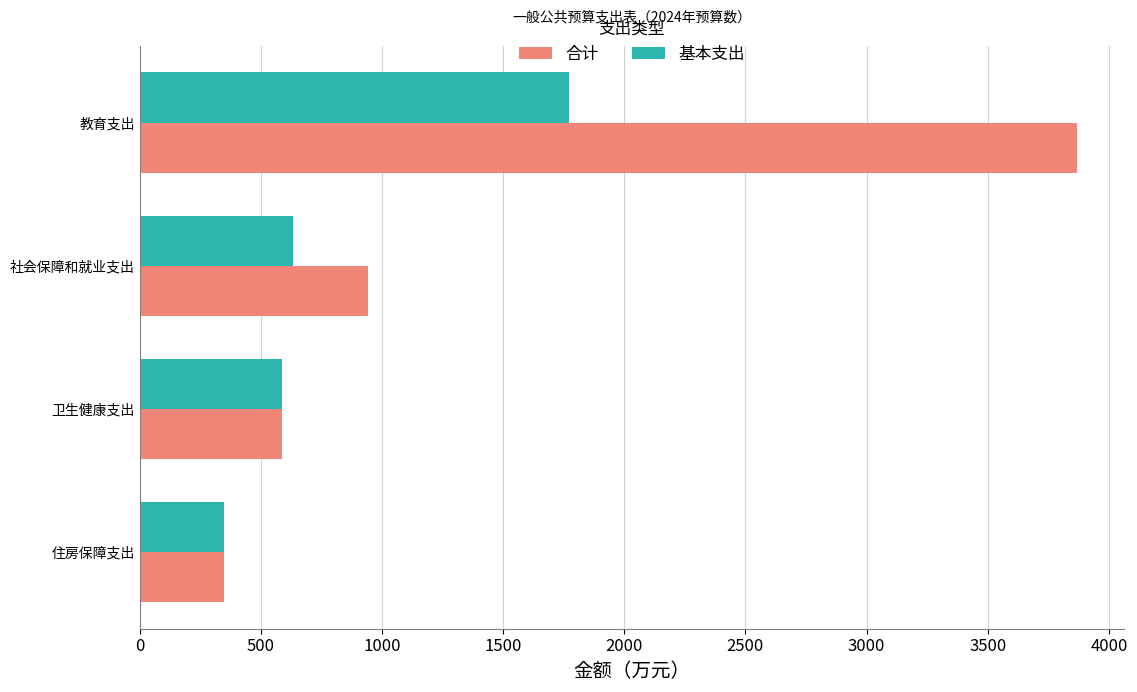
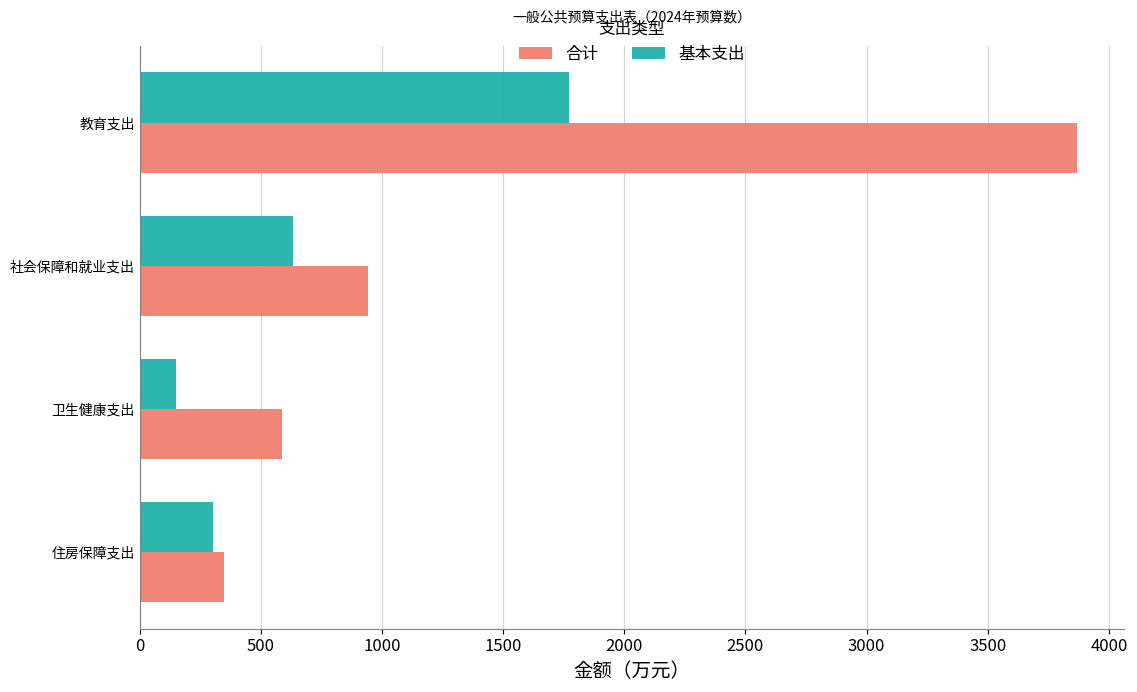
基本支出, 卫生健康支出: 590 -> 150
基本支出, 住房保障支出: 350 -> 300
